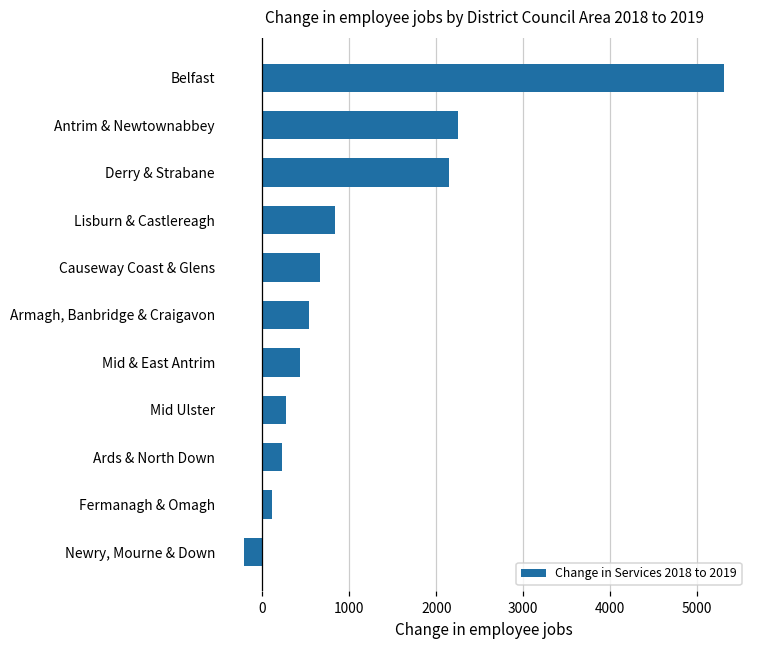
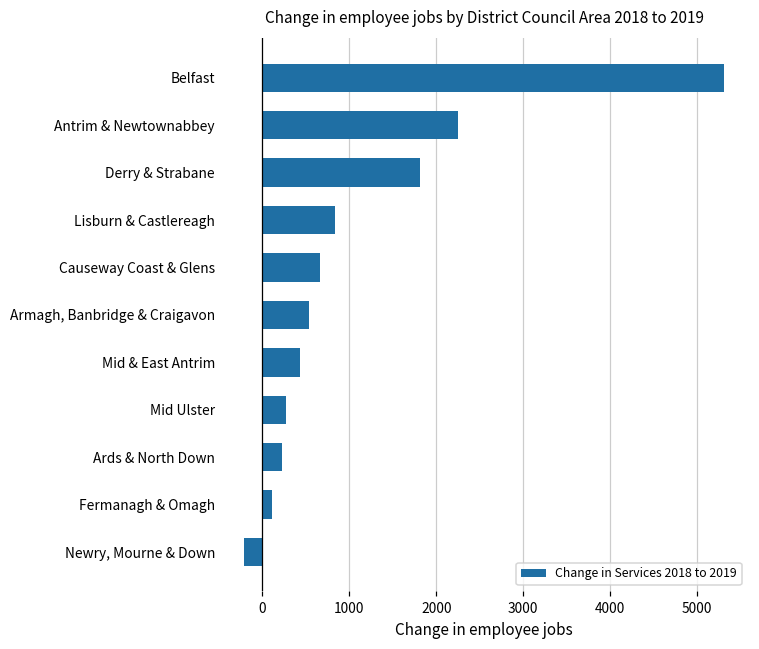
Derry & Strabane: 2100 -> 1800
